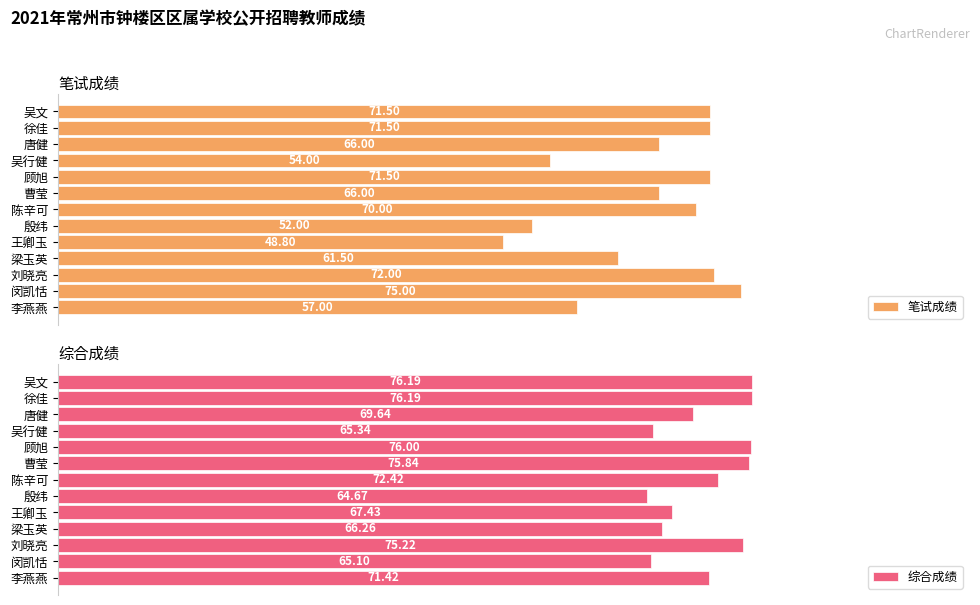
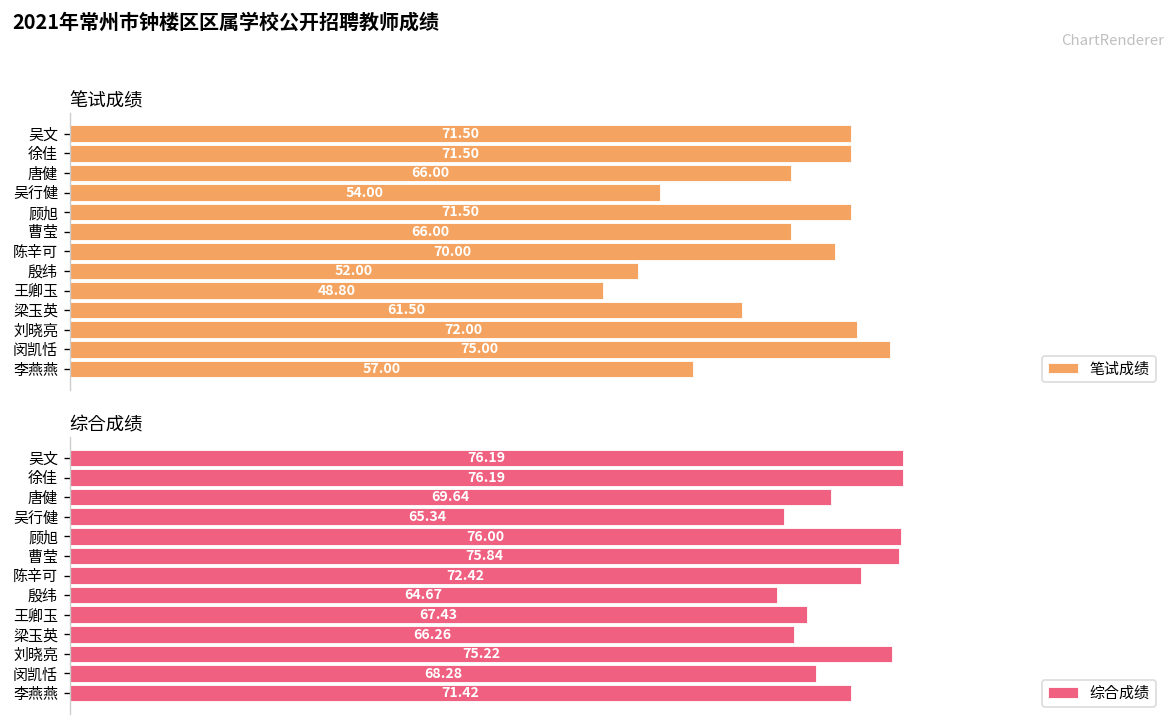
综合成绩, 闵凯恬: 65.10 -> 68.28
